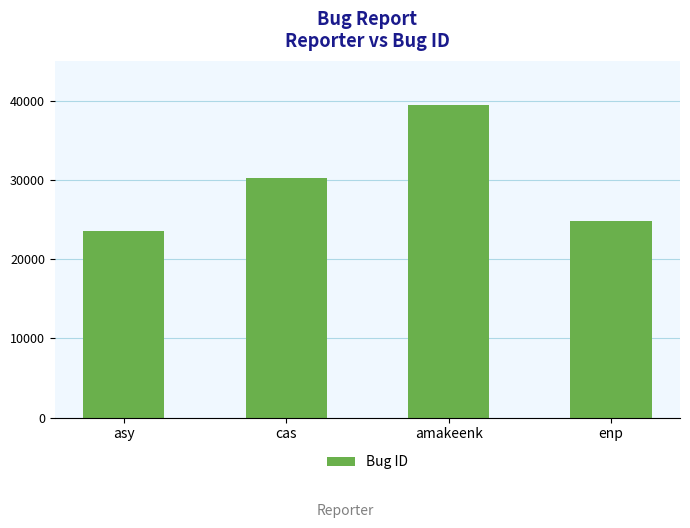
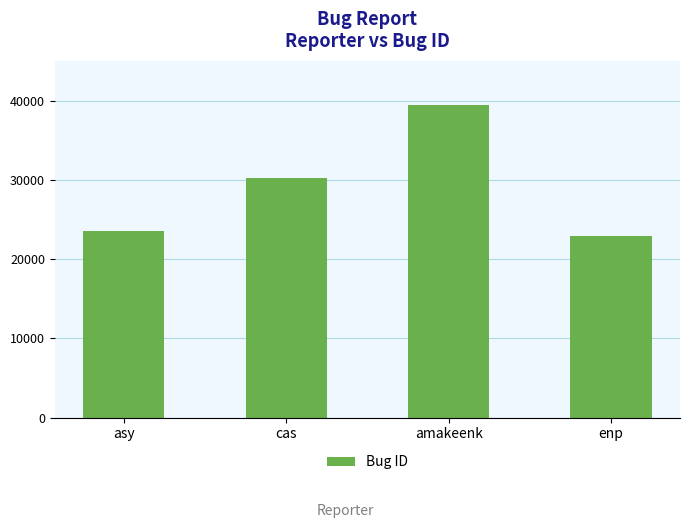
enp: 25000 -> 23000
